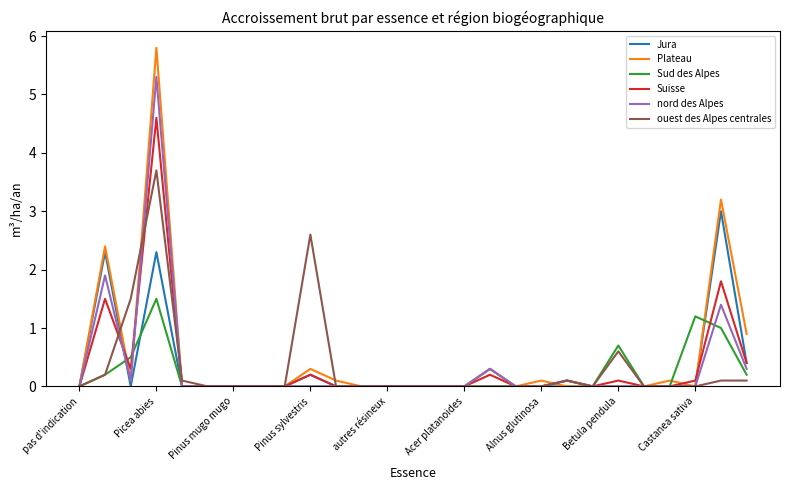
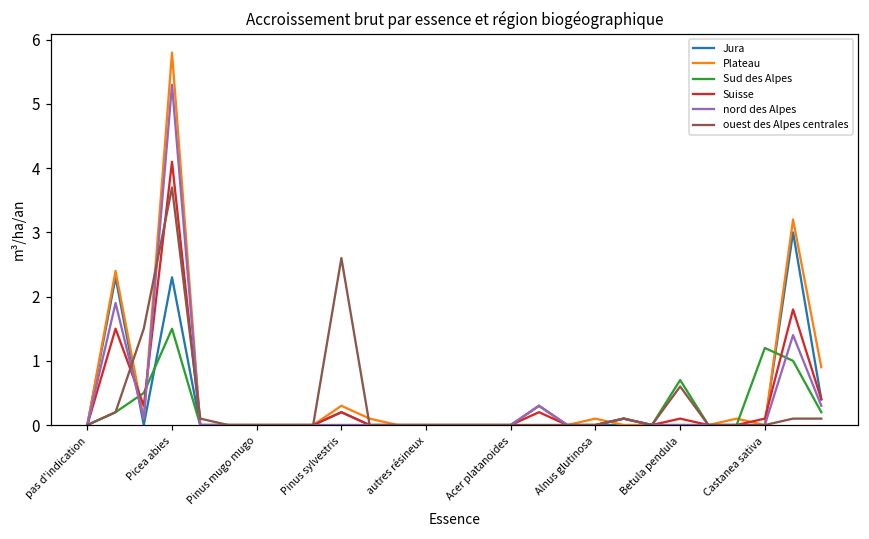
Suisse, Picea abies: 4.6 -> 4.1
